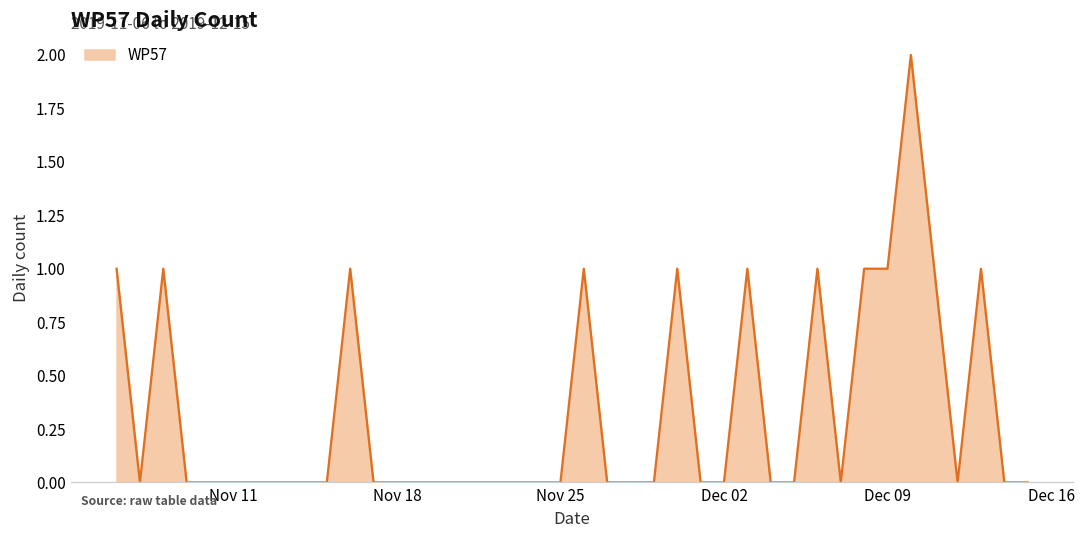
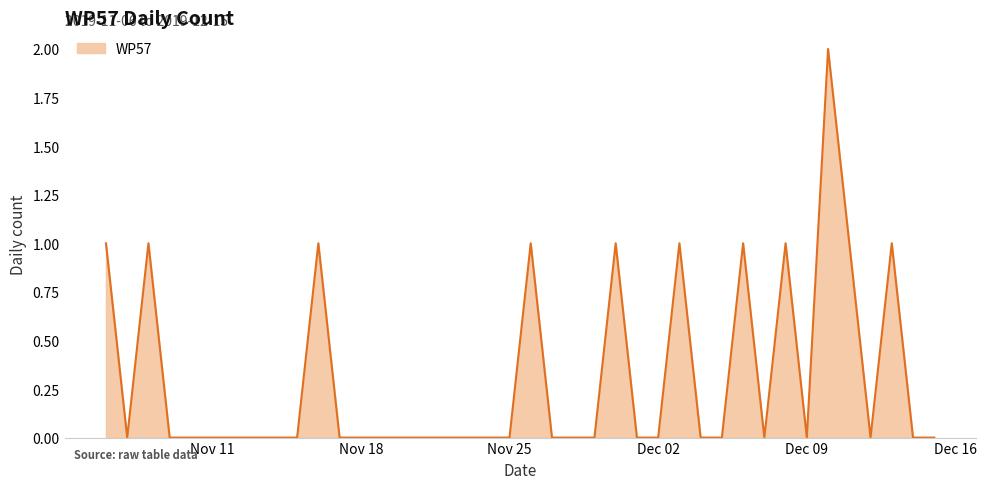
Dec 09: 1 -> 0
